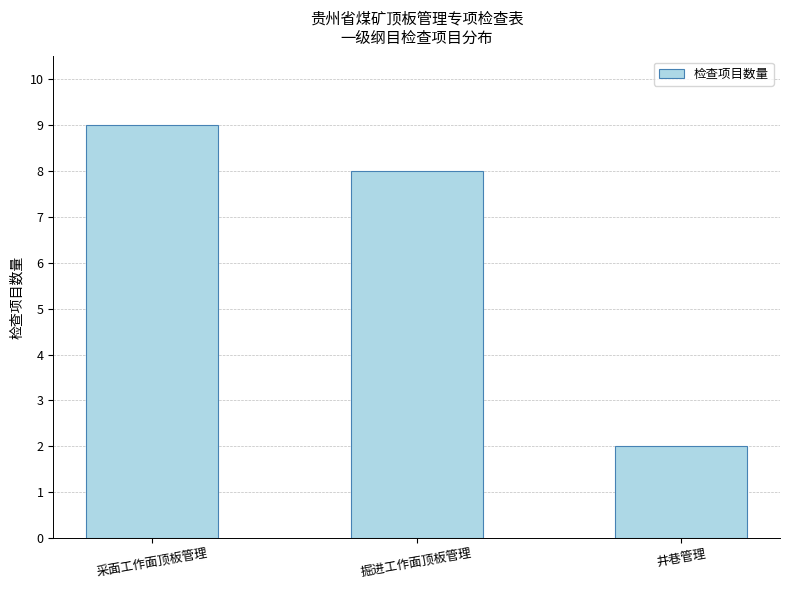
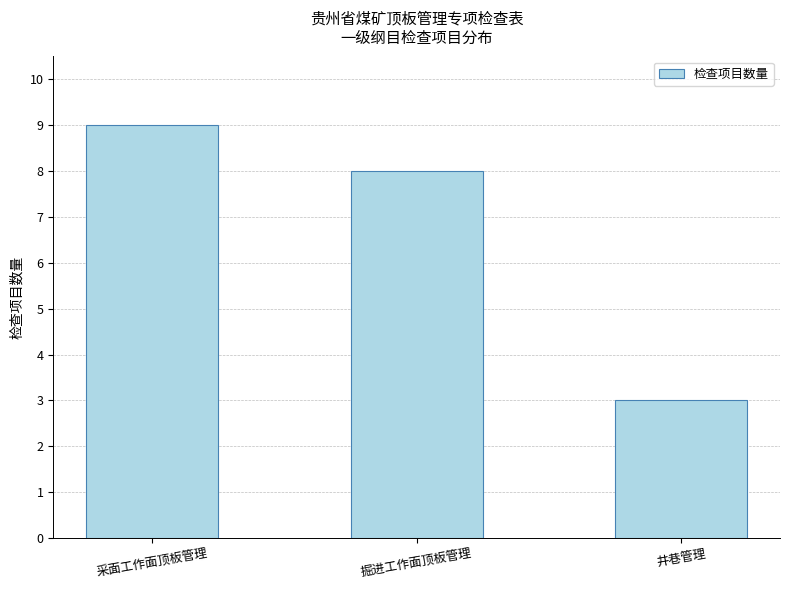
井巷管理: 2 -> 3
